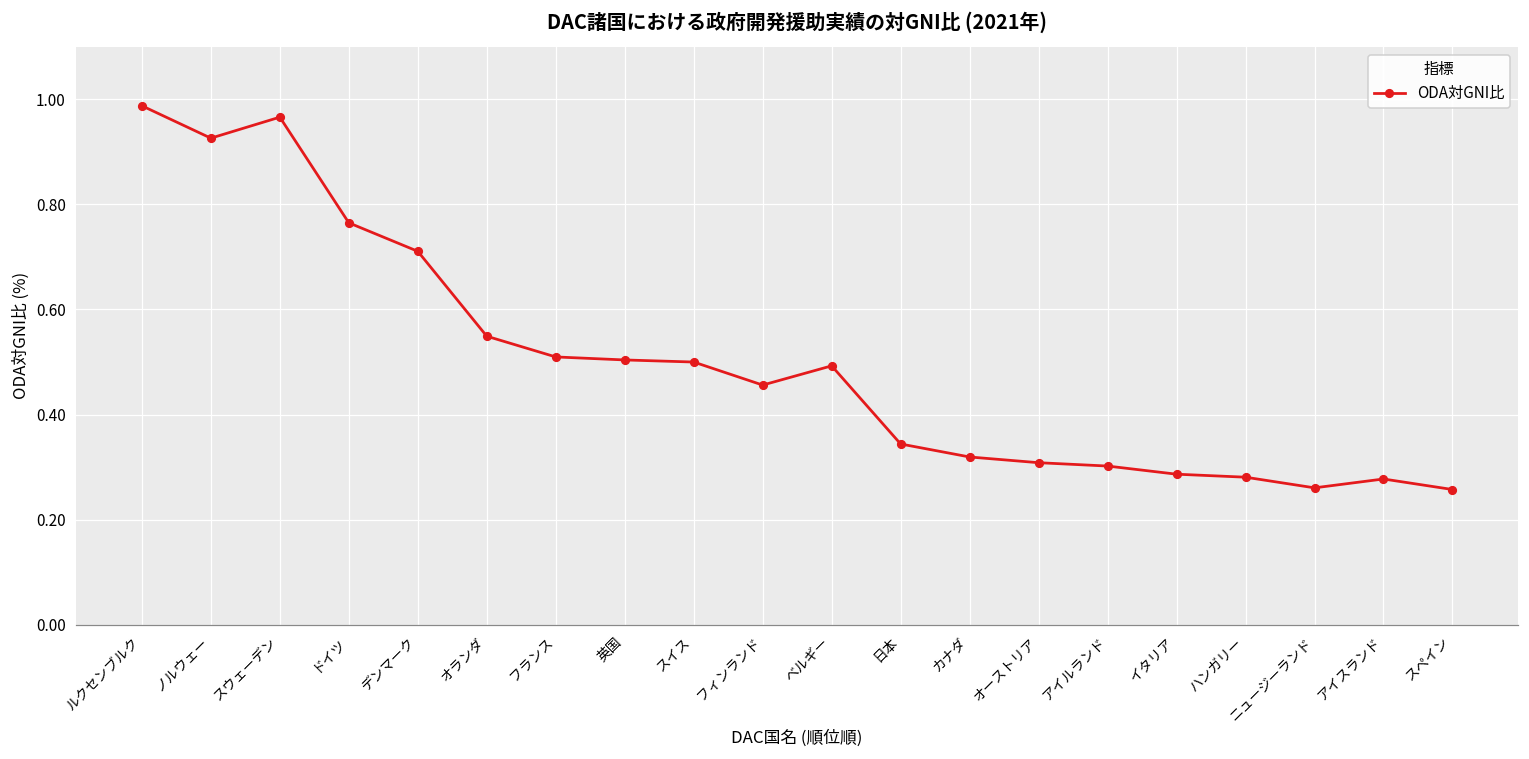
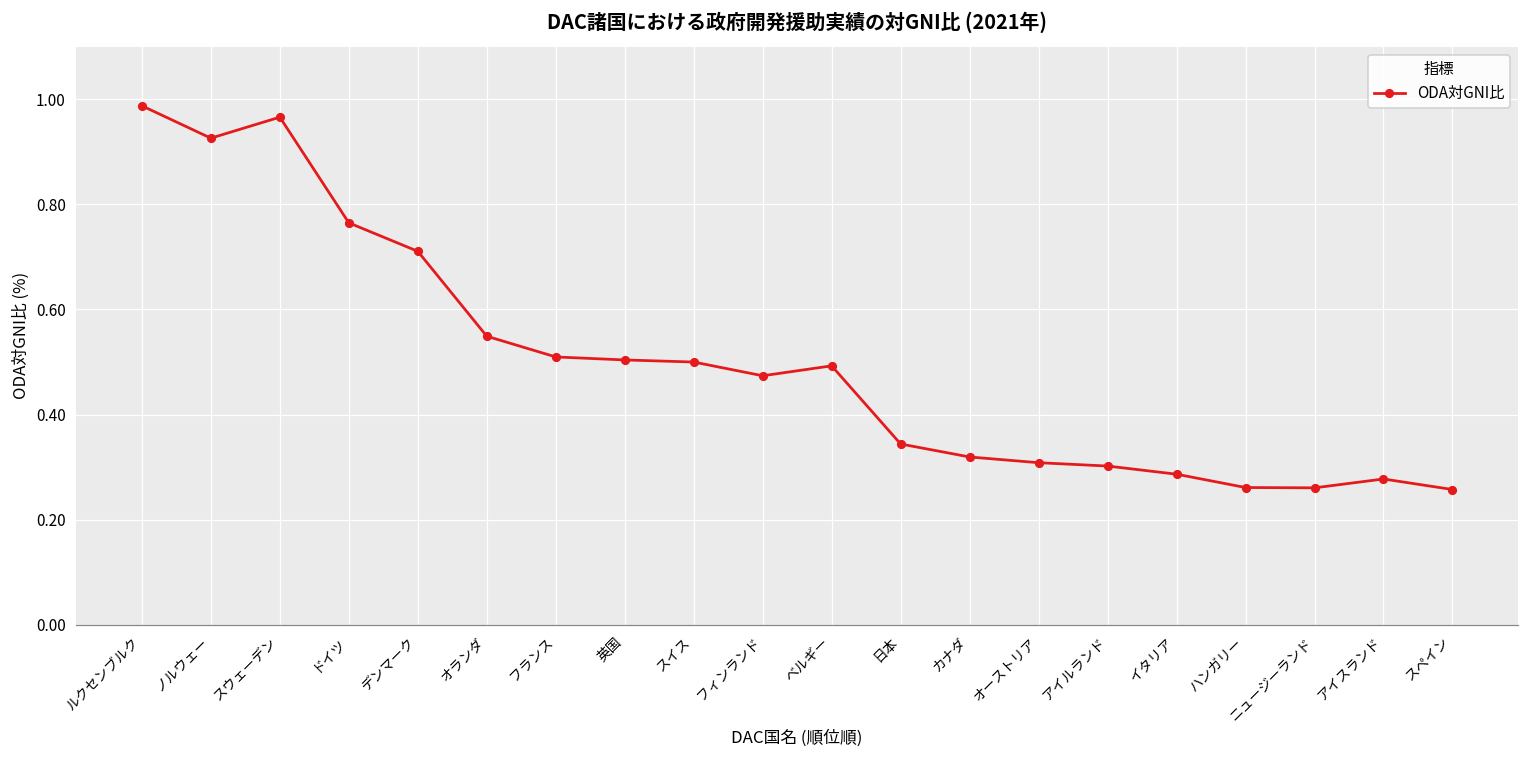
フィンランド: 0.46 -> 0.47
ハンガリー: 0.28 -> 0.26
